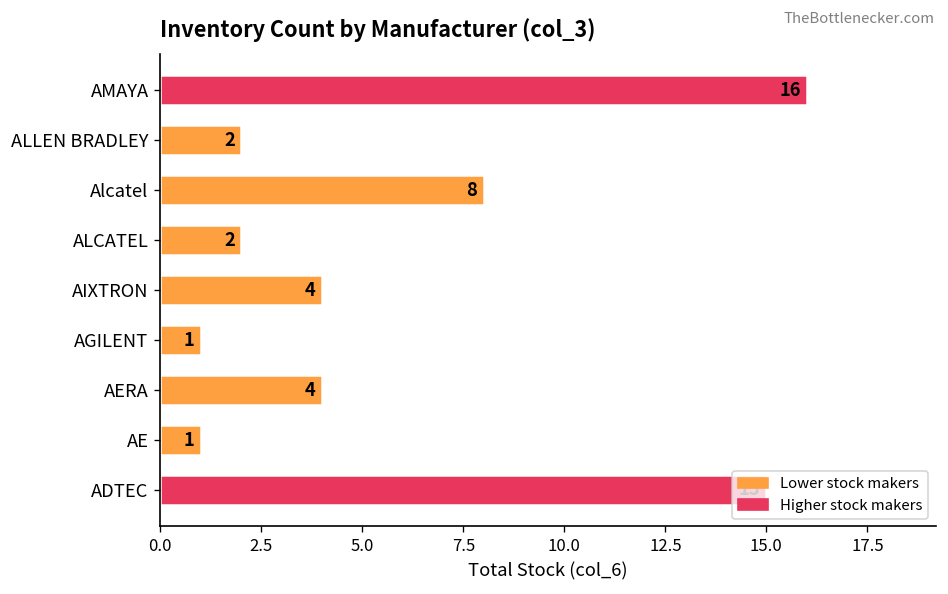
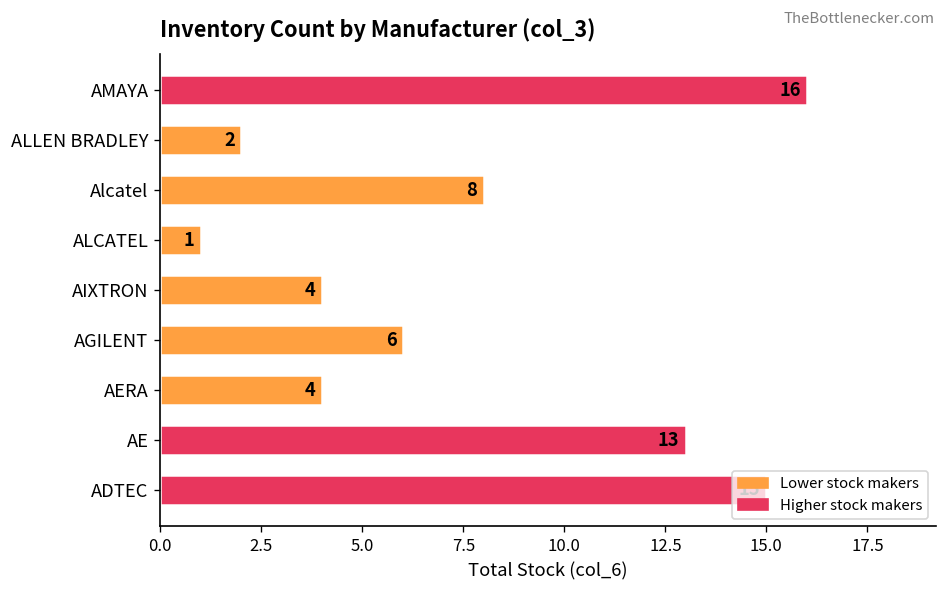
ALCATEL: 2 -> 1
AGILENT: 1 -> 6
AE: 1 -> 13
